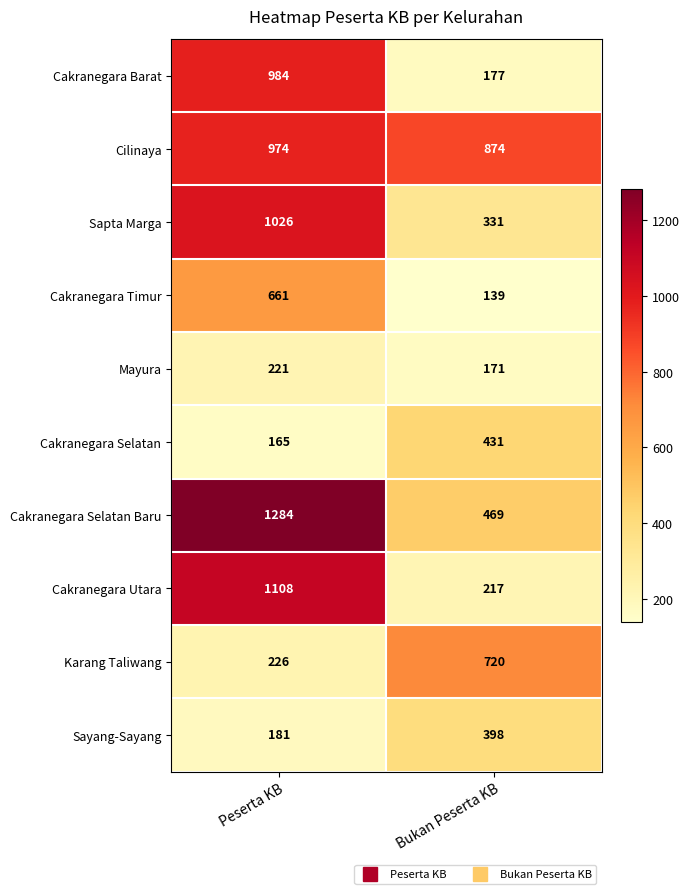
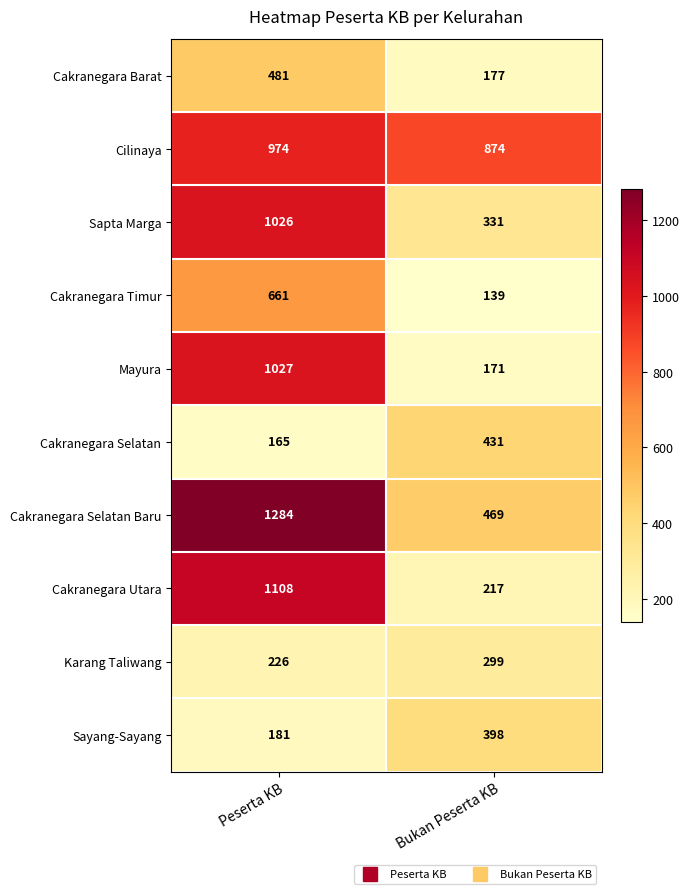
Cakranegara Barat, Peserta KB: 984 -> 481
Mayura, Peserta KB: 221 -> 1027
Karang Taliwang, Bukan Peserta KB: 720 -> 299
